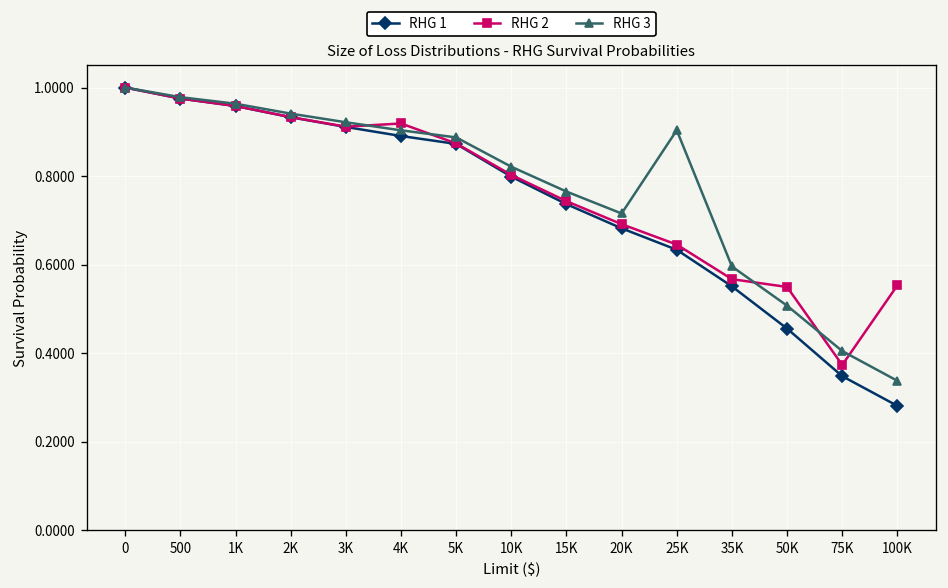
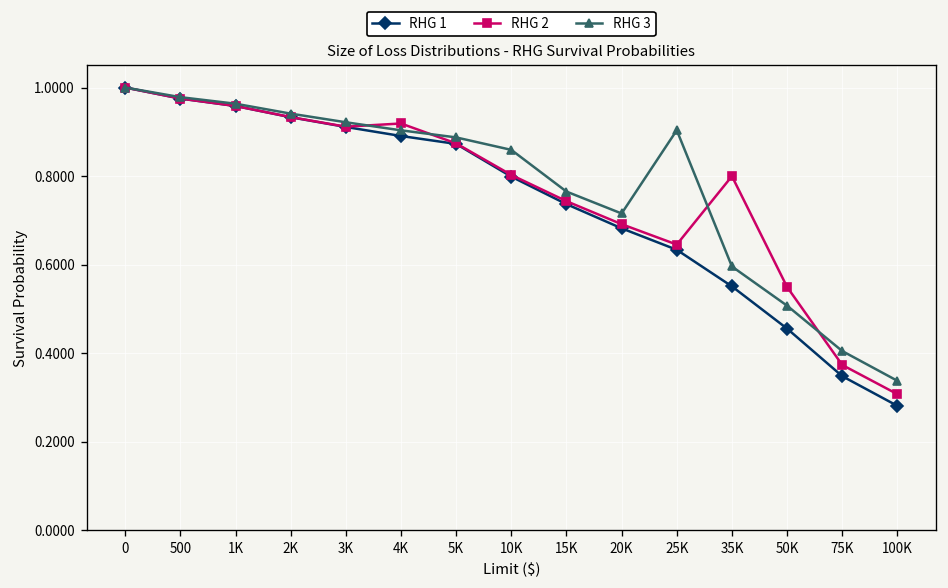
RHG 3, 10K: 0.82 -> 0.86
RHG 2, 35K: 0.57 -> 0.80
RHG 2, 100K: 0.55 -> 0.31
